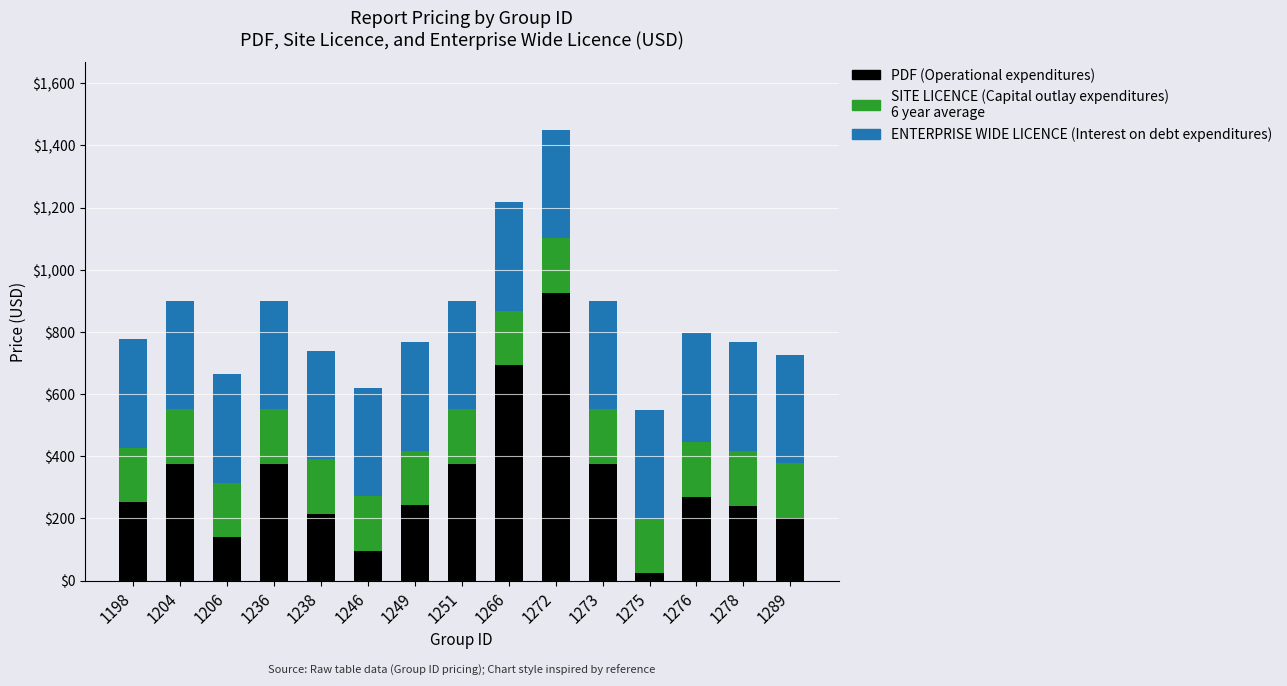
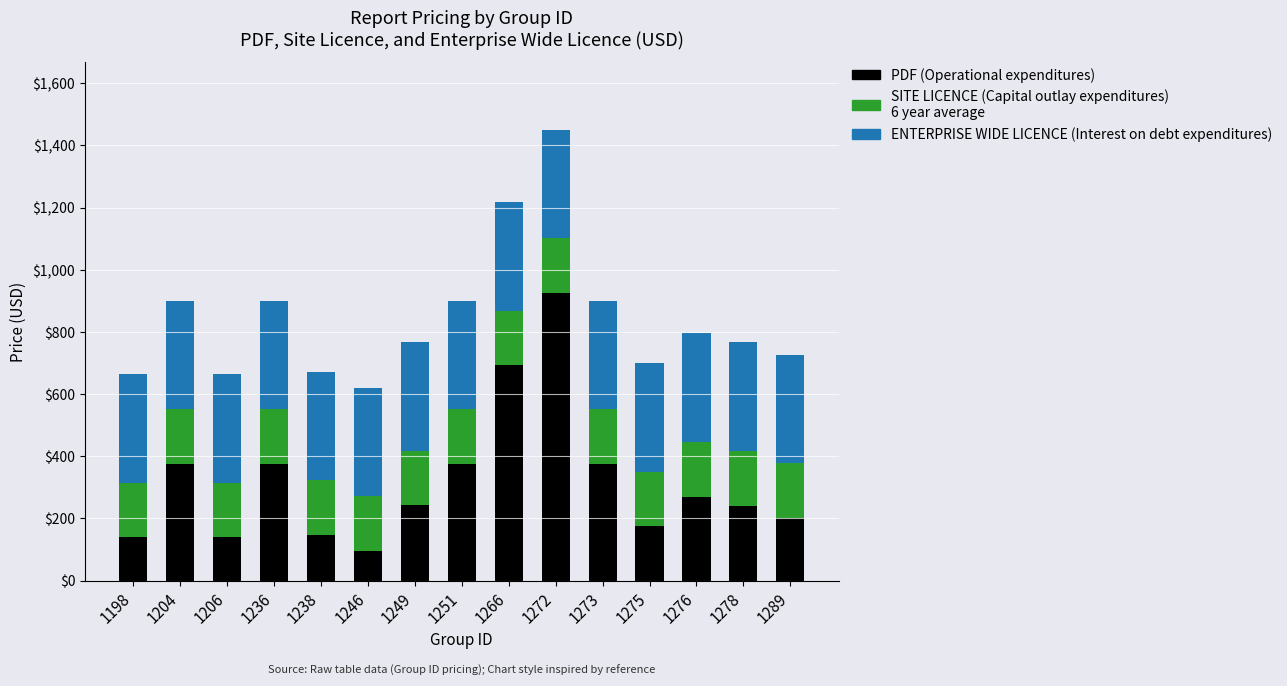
PDF (Operational expenditures), 1198: $250 -> $140
PDF (Operational expenditures), 1238: $220 -> $150
PDF (Operational expenditures), 1275: $20 -> $180
